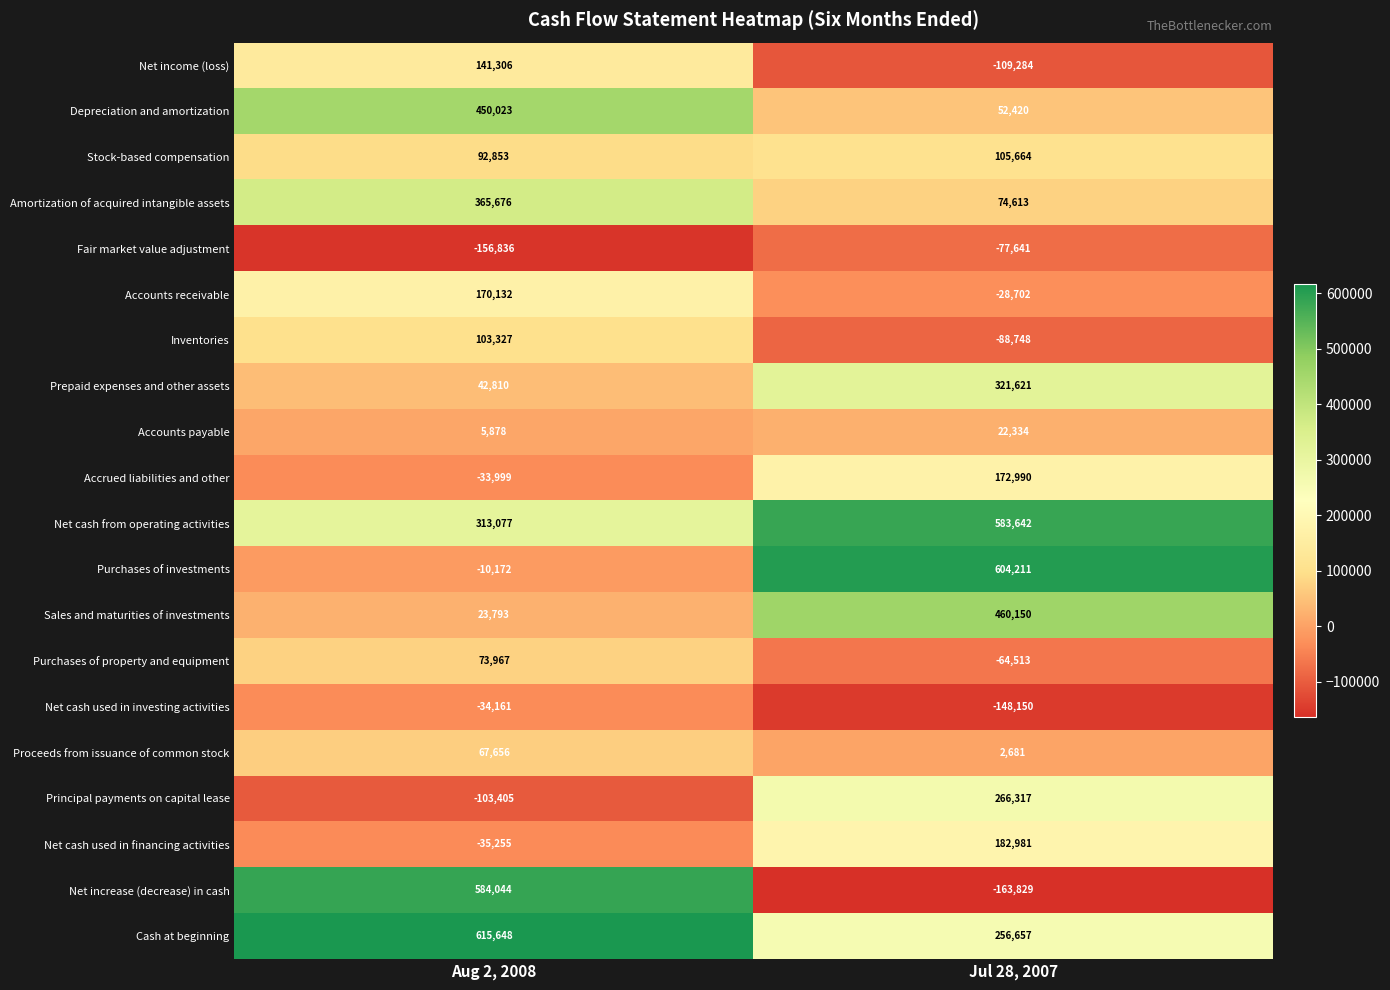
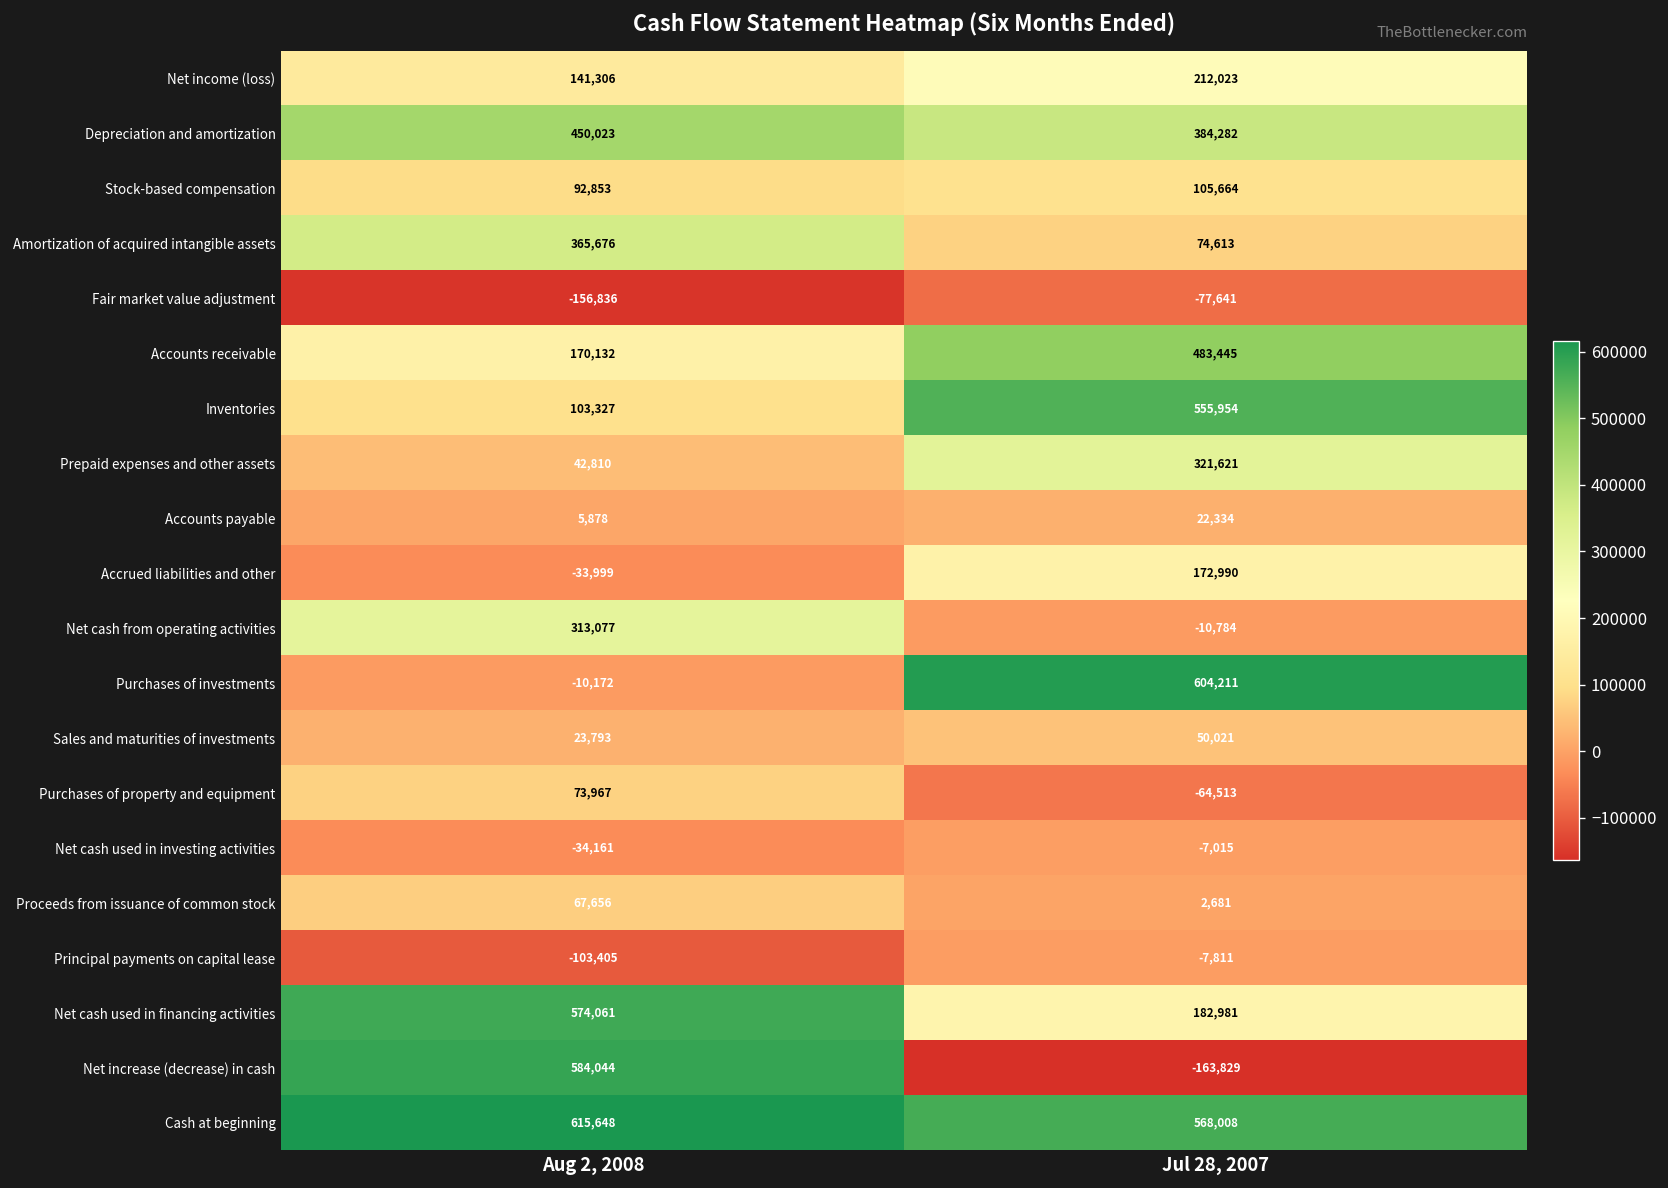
Net income (loss), Jul 28, 2007: -109,284 -> 212,023
Depreciation and amortization, Jul 28, 2007: 52,420 -> 384,282
Accounts receivable, Jul 28, 2007: -28,702 -> 483,445
Inventories, Jul 28, 2007: -88,748 -> 555,954
Net cash from operating activities, Jul 28, 2007: 583,642 -> -10,784
Sales and maturities of investments, Jul 28, 2007: 460,150 -> 50,021
Net cash used in investing activities, Jul 28, 2007: -148,150 -> -7,015
Principal payments on capital lease, Jul 28, 2007: 266,317 -> -7,811
Net cash used in financing activities, Aug 2, 2008: -35,255 -> 574,061
Cash at beginning, Jul 28, 2007: 256,657 -> 568,008
